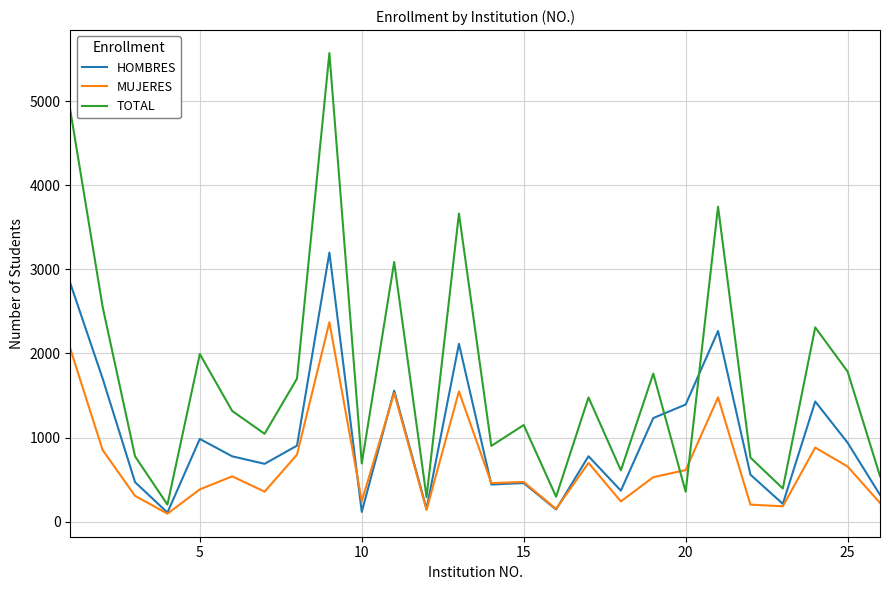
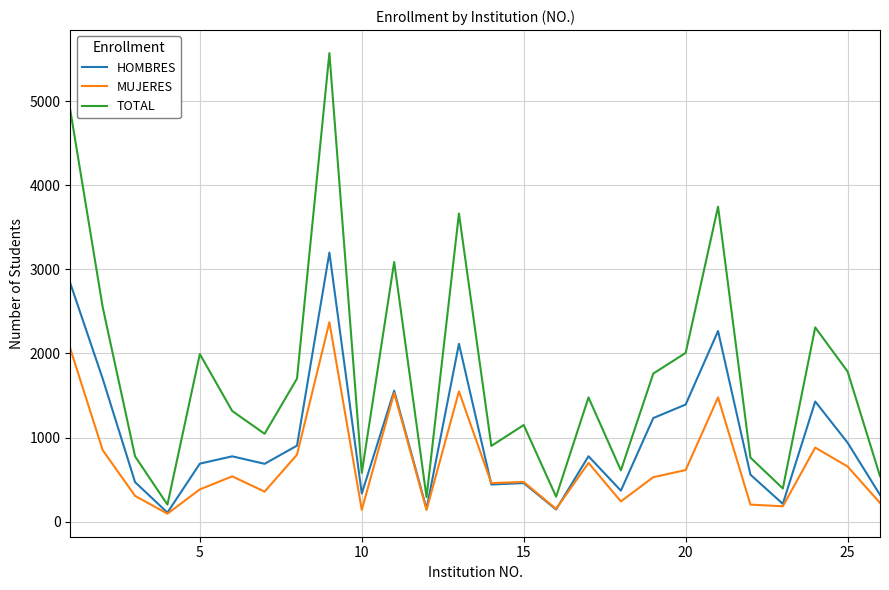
HOMBRES, 5: 1000 -> 700
HOMBRES, 10: 100 -> 300
MUJERES, 10: 200 -> 100
TOTAL, 10: 700 -> 600
TOTAL, 20: 400 -> 2000
